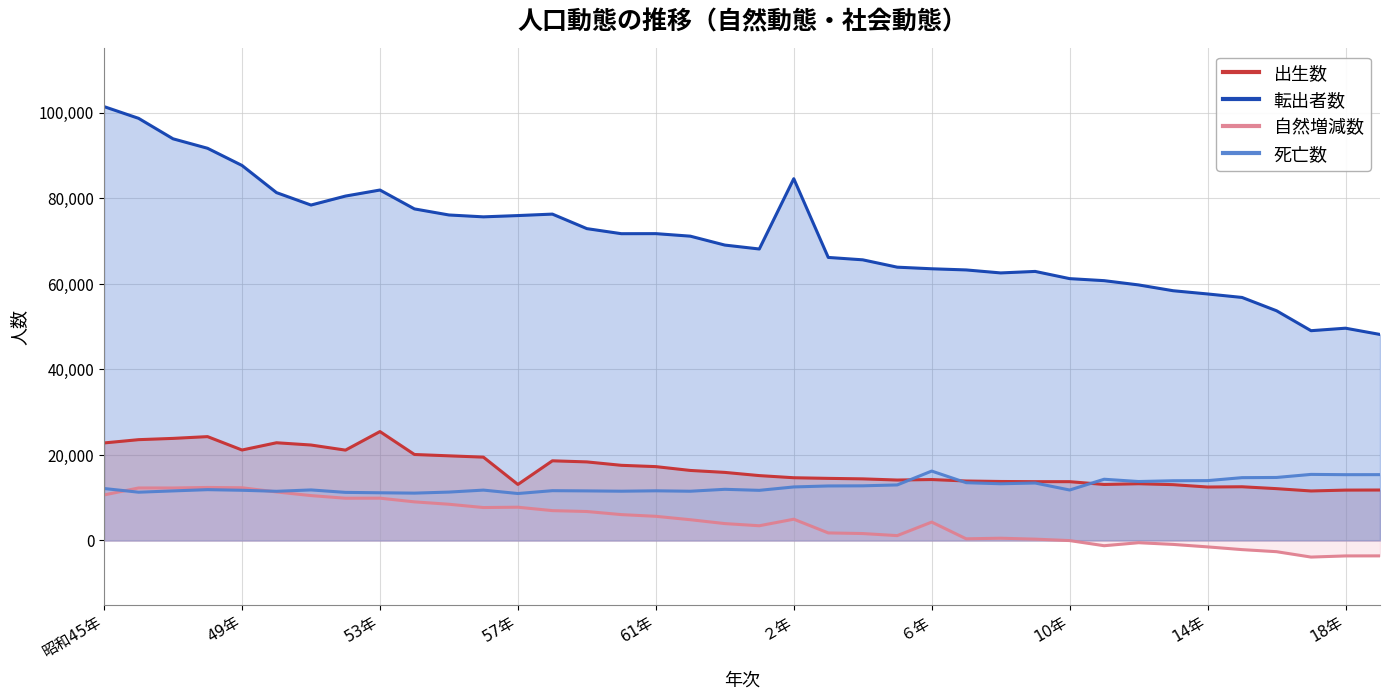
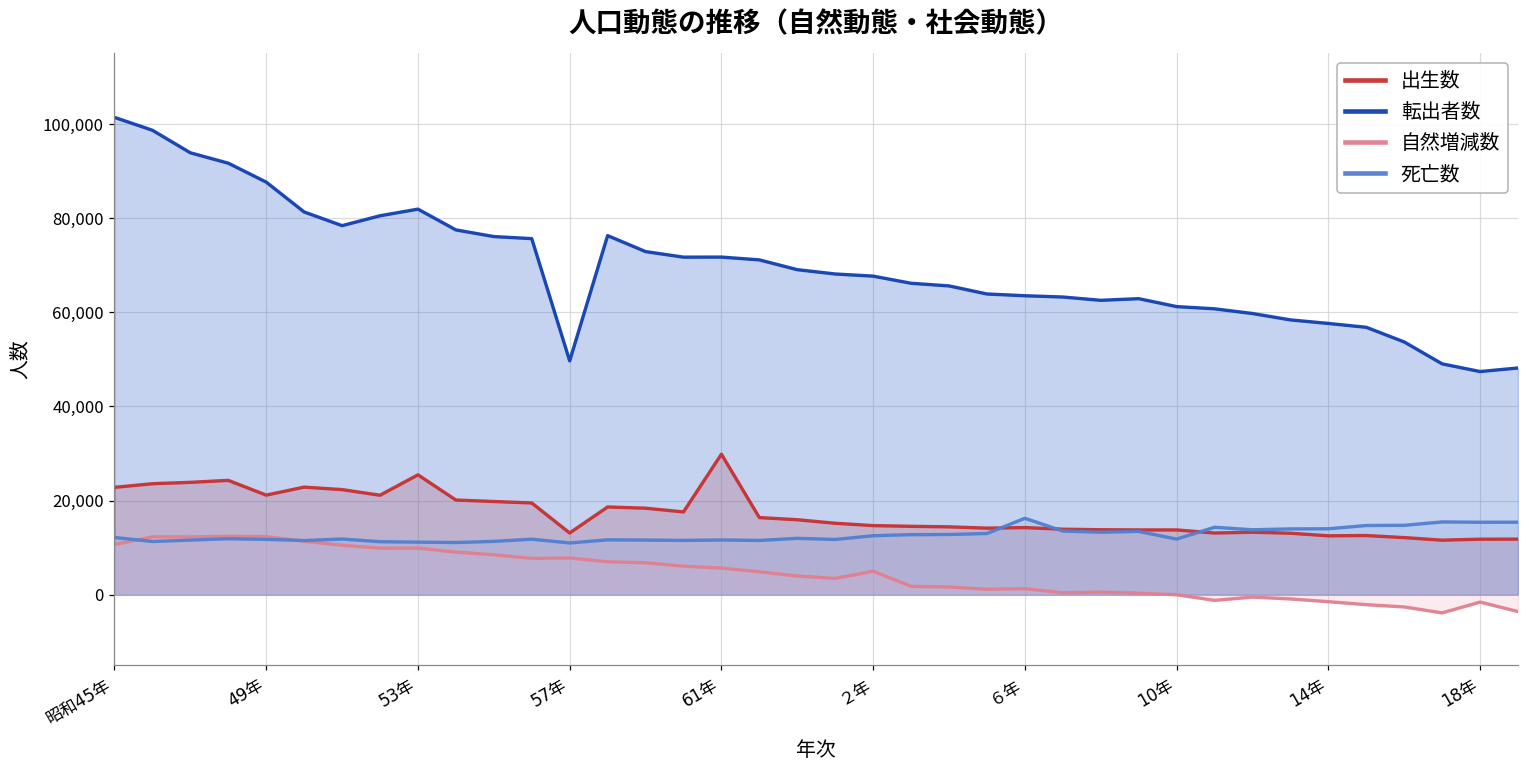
転出者数, 57年: 76,000 -> 50,000
出生数, 61年: 17,000 -> 30,000
転出者数, ２年: 85,000 -> 68,000
自然増減数, ６年: 4,000 -> 1,000
転出者数, 18年: 50,000 -> 47,000
自然増減数, 18年: -4,000 -> -2,000
